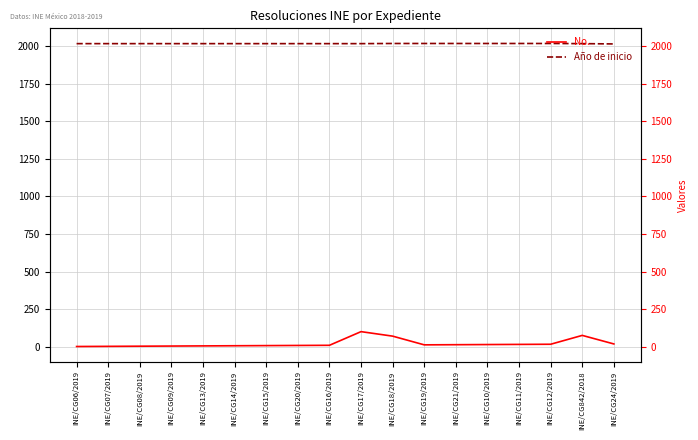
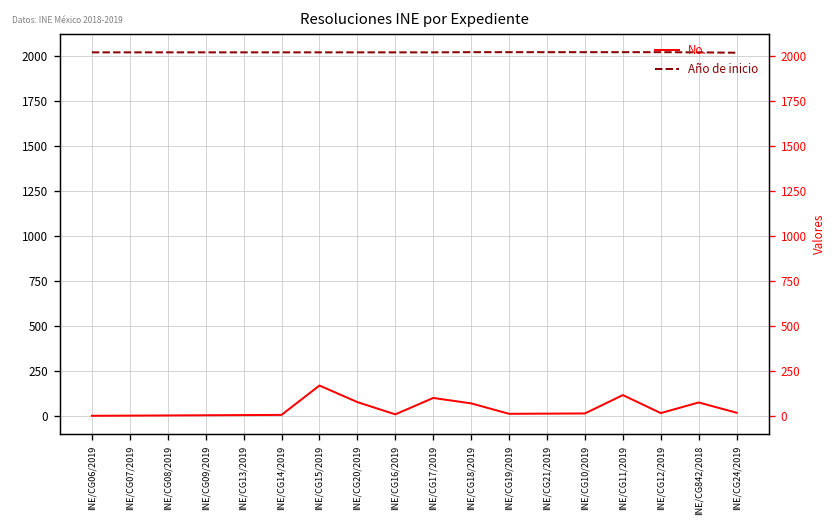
No., INE/CG15/2019: 10 -> 170
No., INE/CG20/2019: 10 -> 80
No., INE/CG11/2019: 20 -> 120
